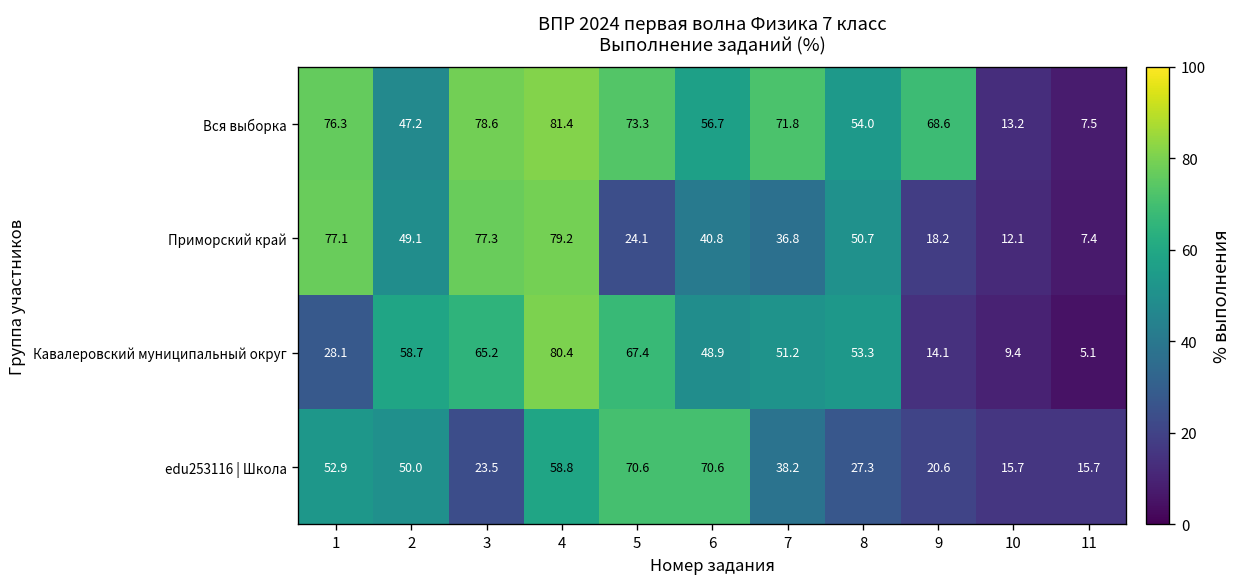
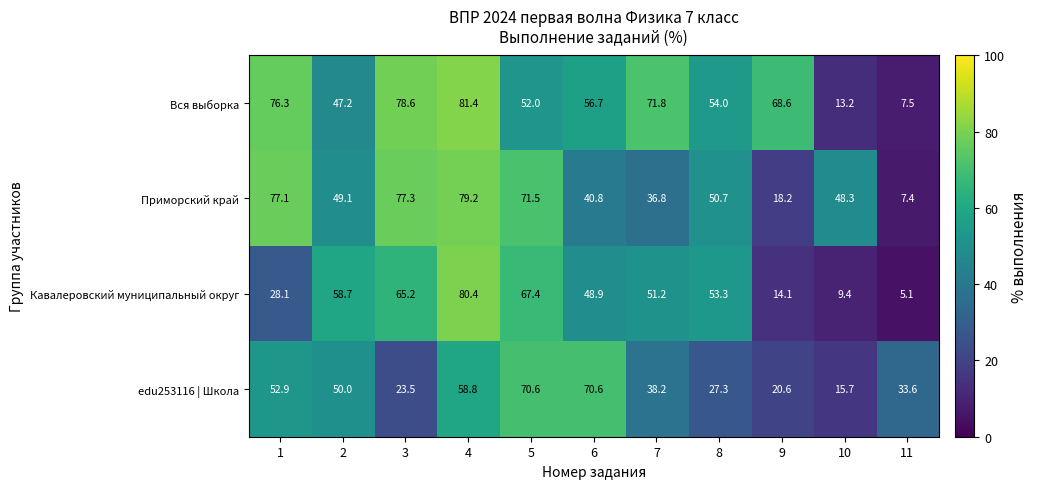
Вся выборка, 5: 73.3 -> 52.0
Приморский край, 5: 24.1 -> 71.5
Приморский край, 10: 12.1 -> 48.3
edu253116 | Школа, 11: 15.7 -> 33.6
